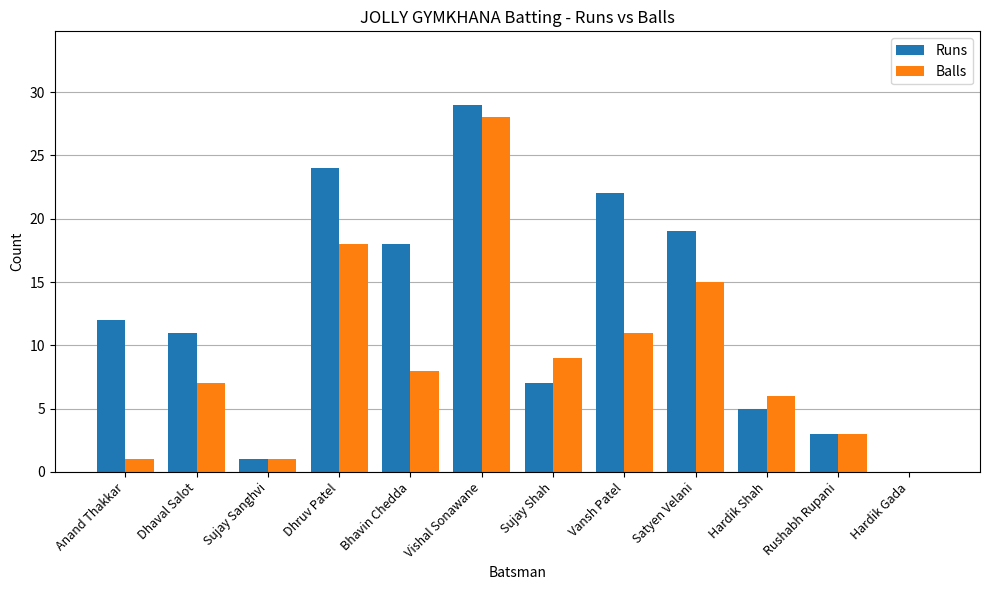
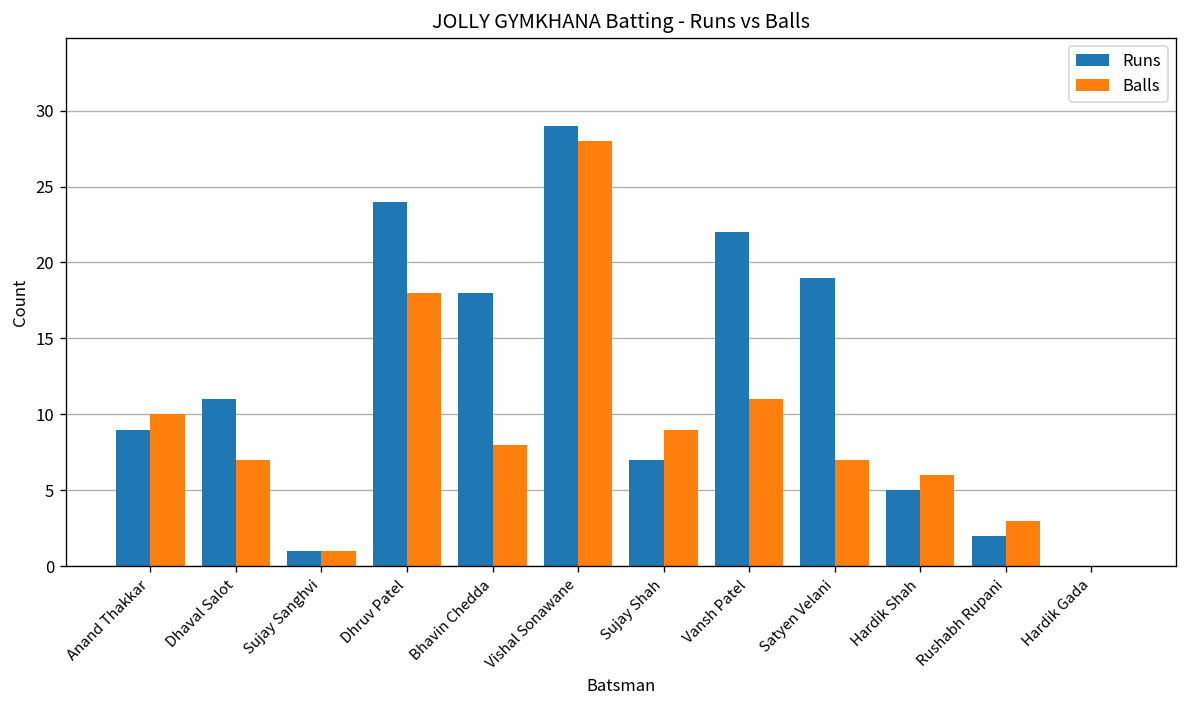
Runs, Anand Thakkar: 12 -> 9
Balls, Anand Thakkar: 1 -> 10
Balls, Satyen Velani: 15 -> 7
Runs, Rushabh Rupani: 3 -> 2
